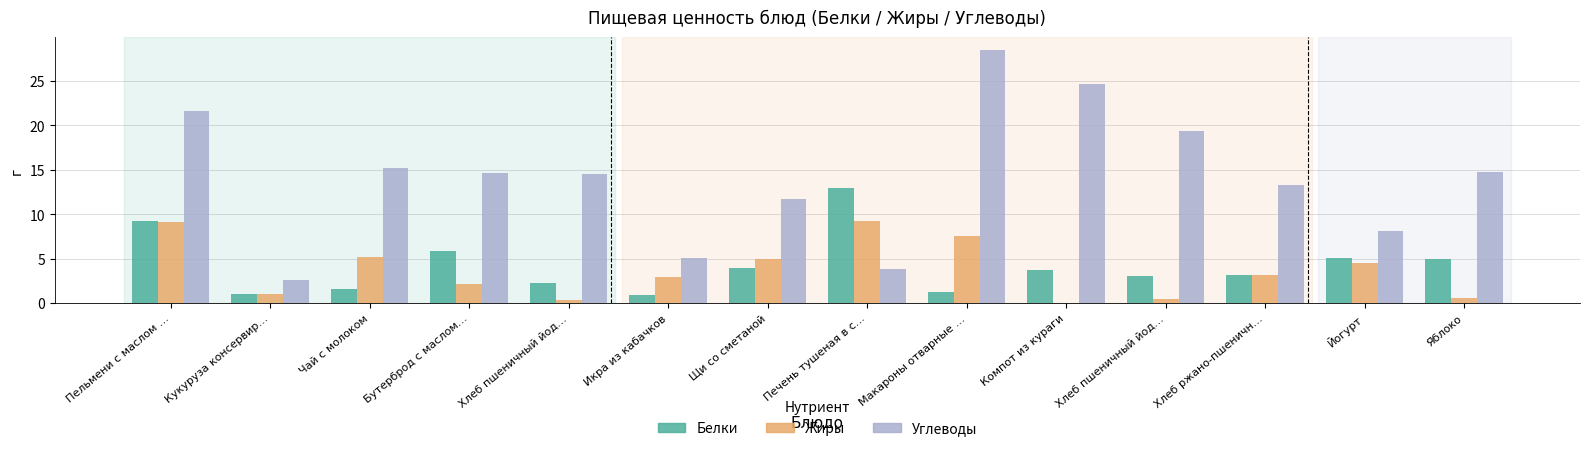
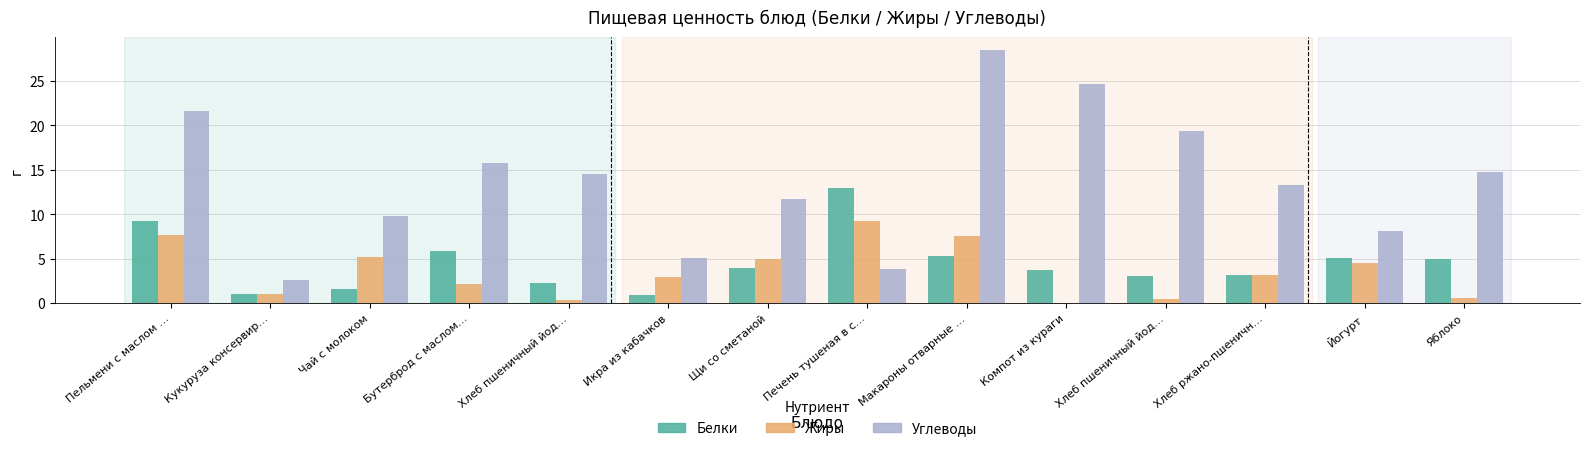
Жиры, Пельмени с маслом …: 9 -> 8
Углеводы, Чай с молоком: 15 -> 10
Углеводы, Бутерброд с маслом…: 15 -> 16
Белки, Макароны отварные …: 1 -> 5
